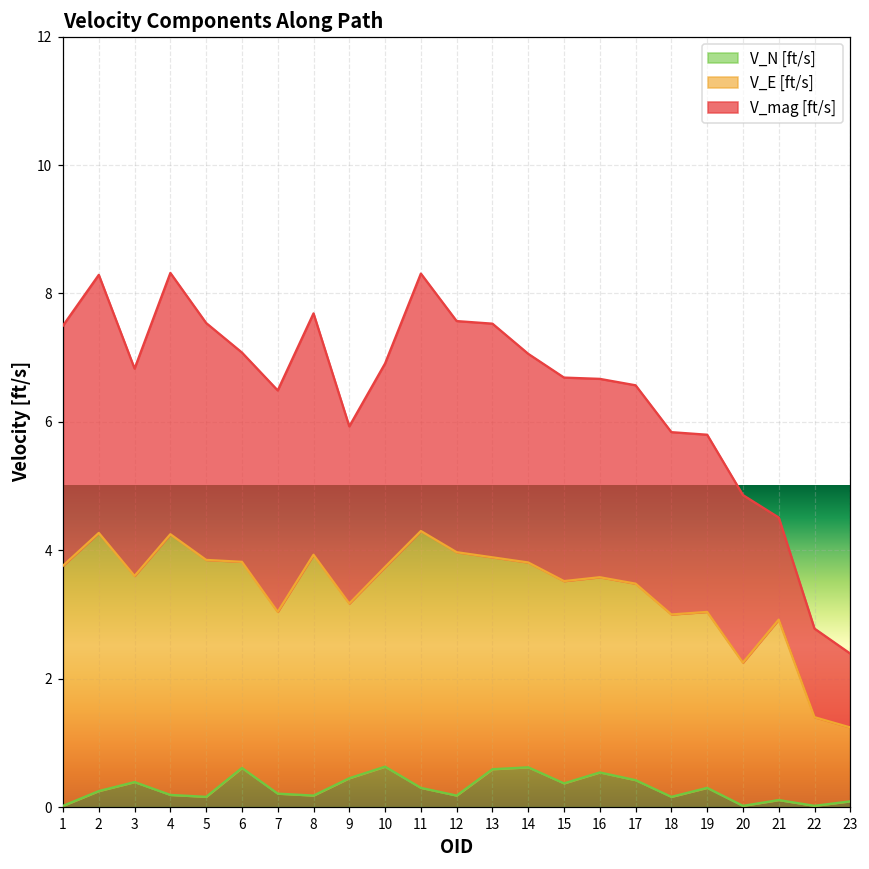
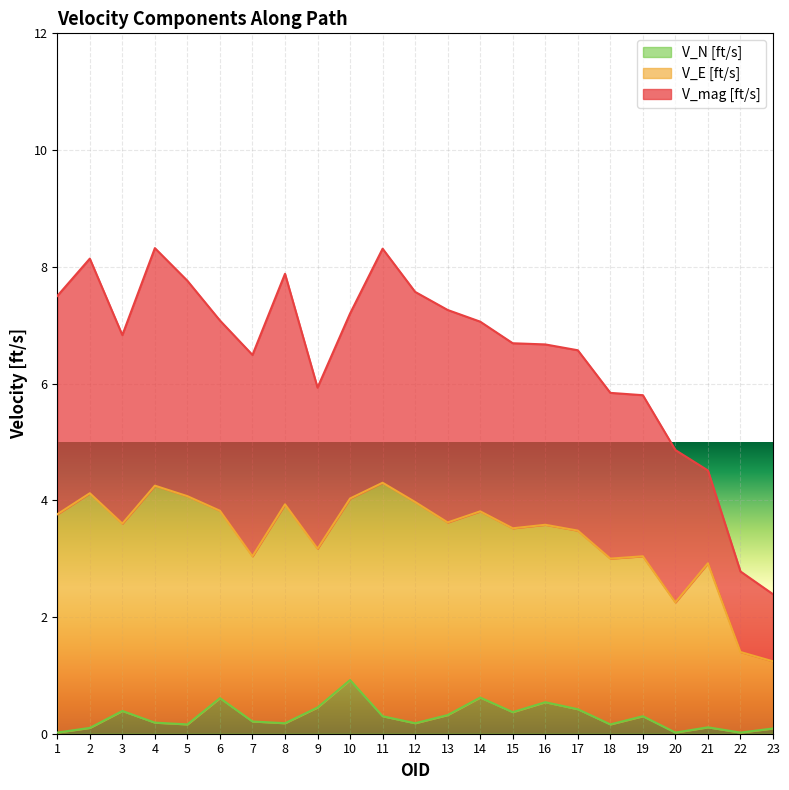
V_N [ft/s], 2: 0.3 -> 0.1
V_E [ft/s], 5: 3.7 -> 3.9
V_mag [ft/s], 8: 3.8 -> 4.0
V_N [ft/s], 10: 0.6 -> 0.9
V_N [ft/s], 13: 0.6 -> 0.3
